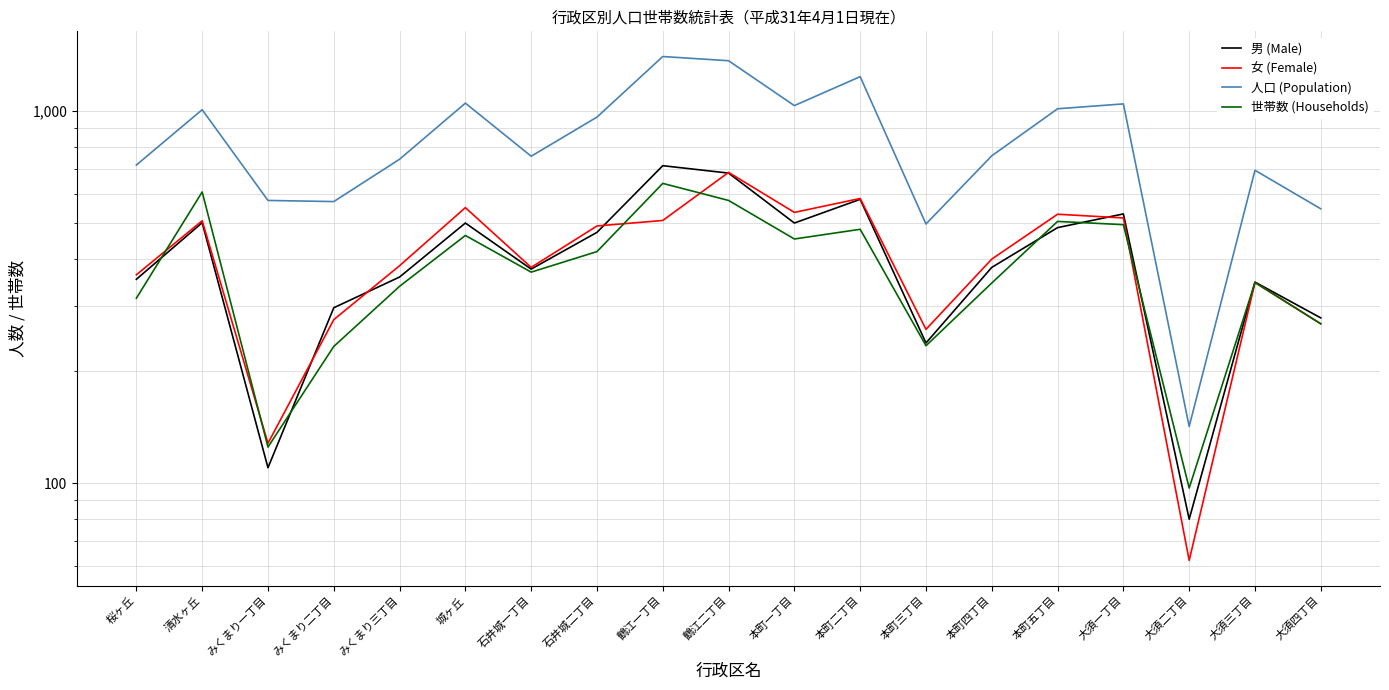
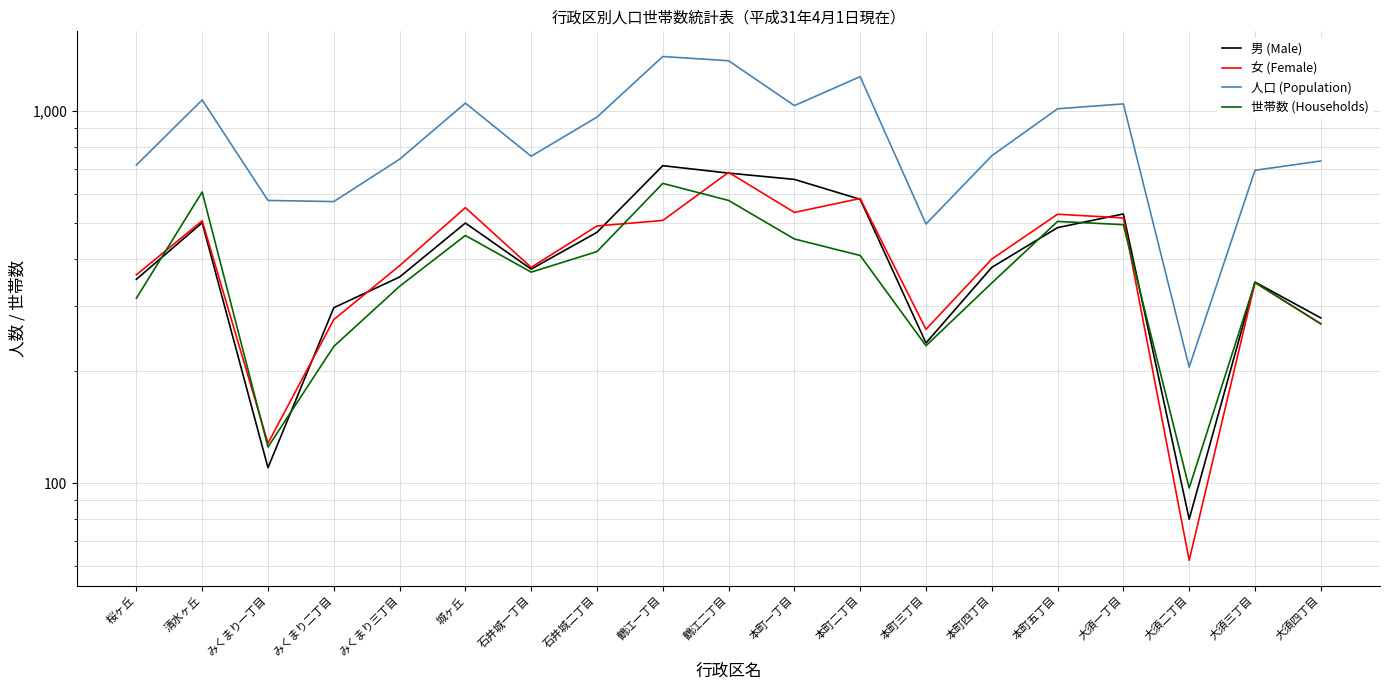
人口 (Population), 清水ヶ丘: 1,010 -> 1,070
男 (Male), 本町一丁目: 500 -> 660
世帯数 (Households), 本町二丁目: 480 -> 410
人口 (Population), 大須二丁目: 142 -> 210
人口 (Population), 大須四丁目: 550 -> 730
